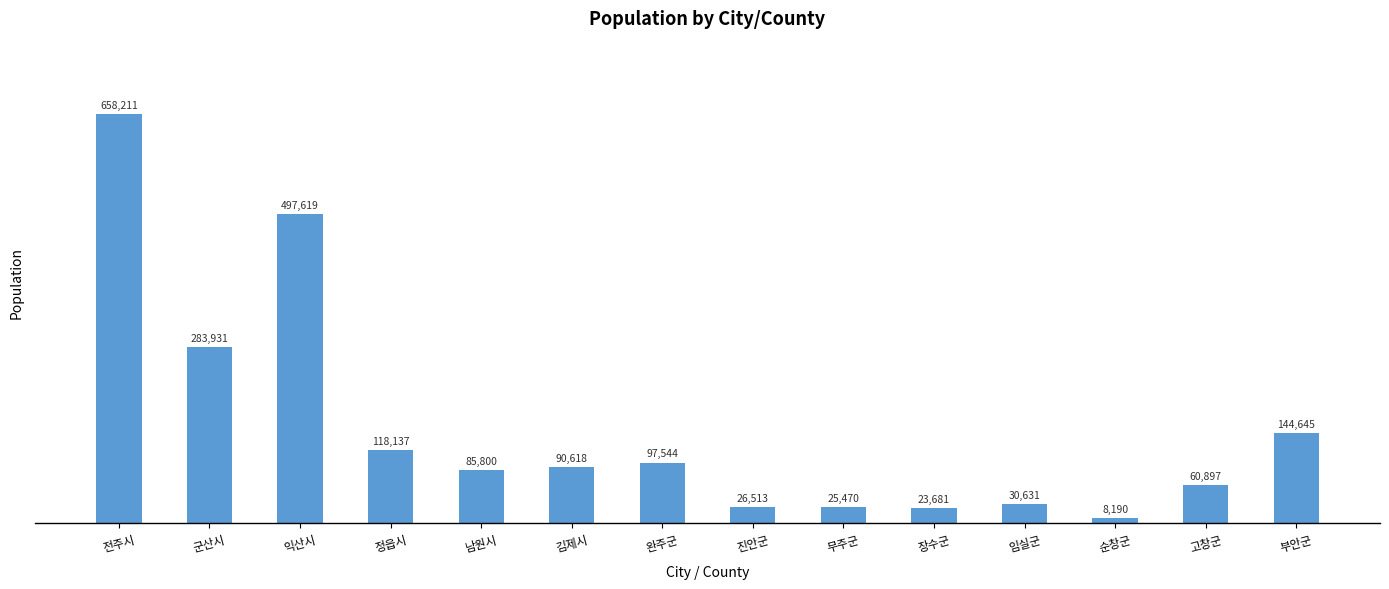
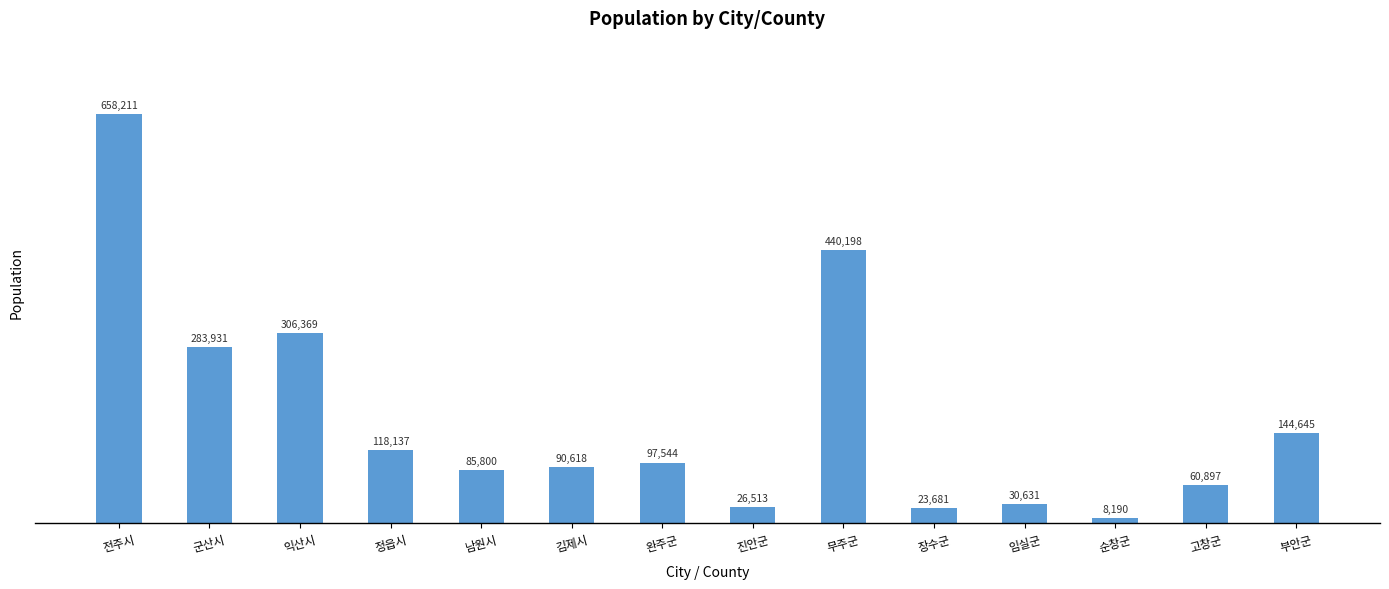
익산시: 497,619 -> 306,369
무주군: 25,470 -> 440,198
